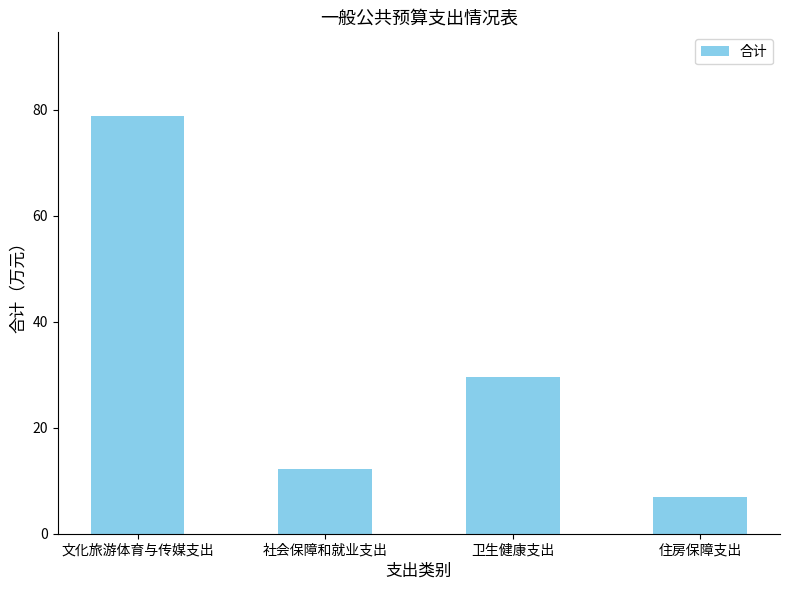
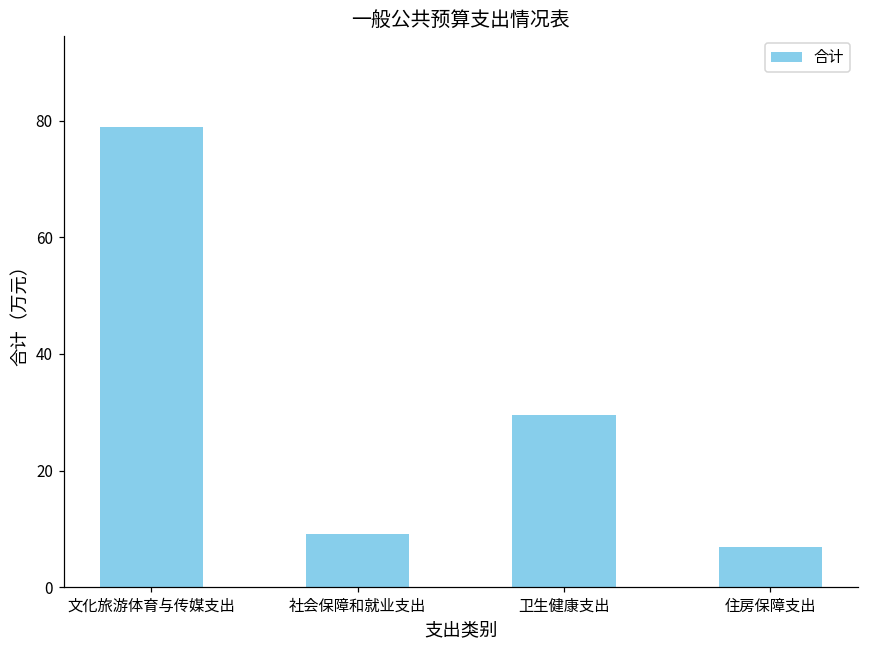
社会保障和就业支出: 12 -> 9
